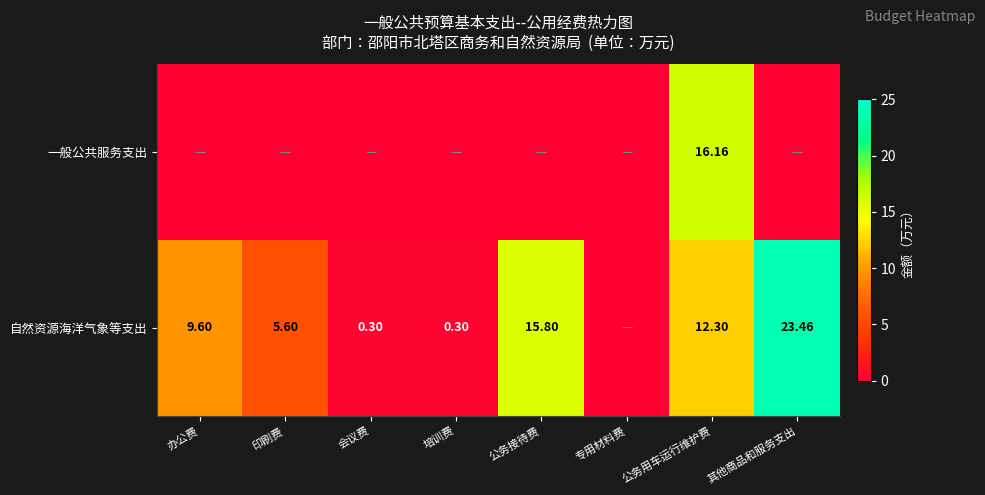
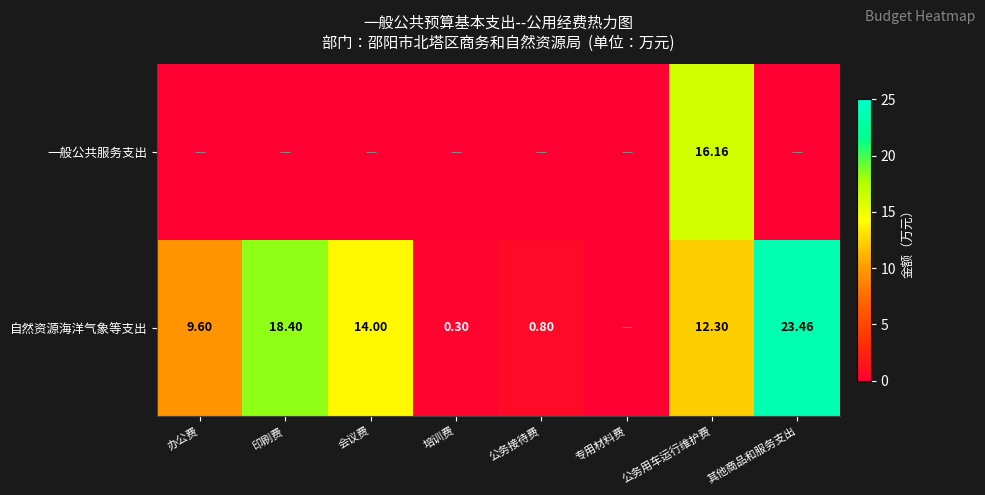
自然资源海洋气象等支出, 印刷费: 5.60 -> 18.40
自然资源海洋气象等支出, 会议费: 0.30 -> 14.00
自然资源海洋气象等支出, 公务接待费: 15.80 -> 0.80
